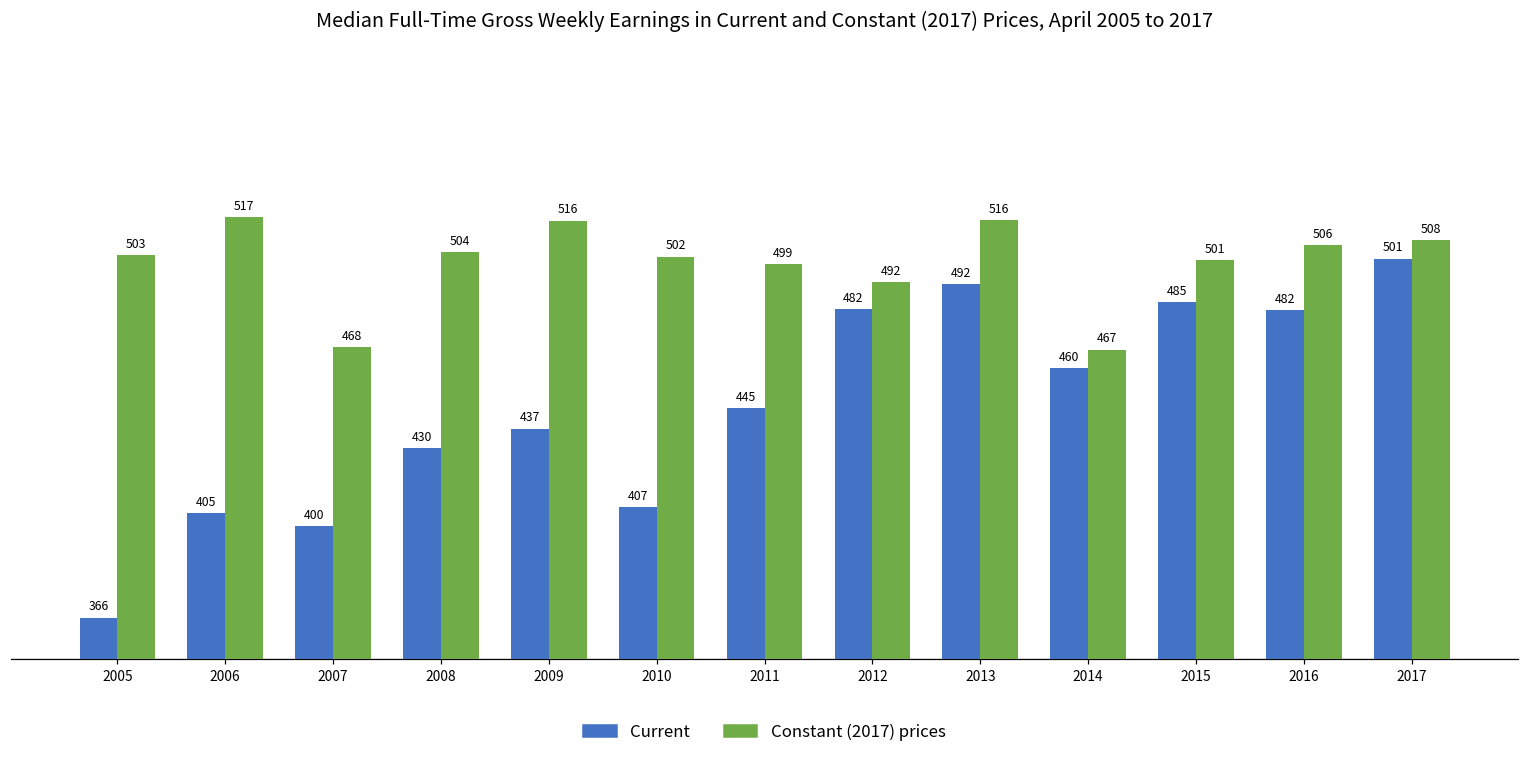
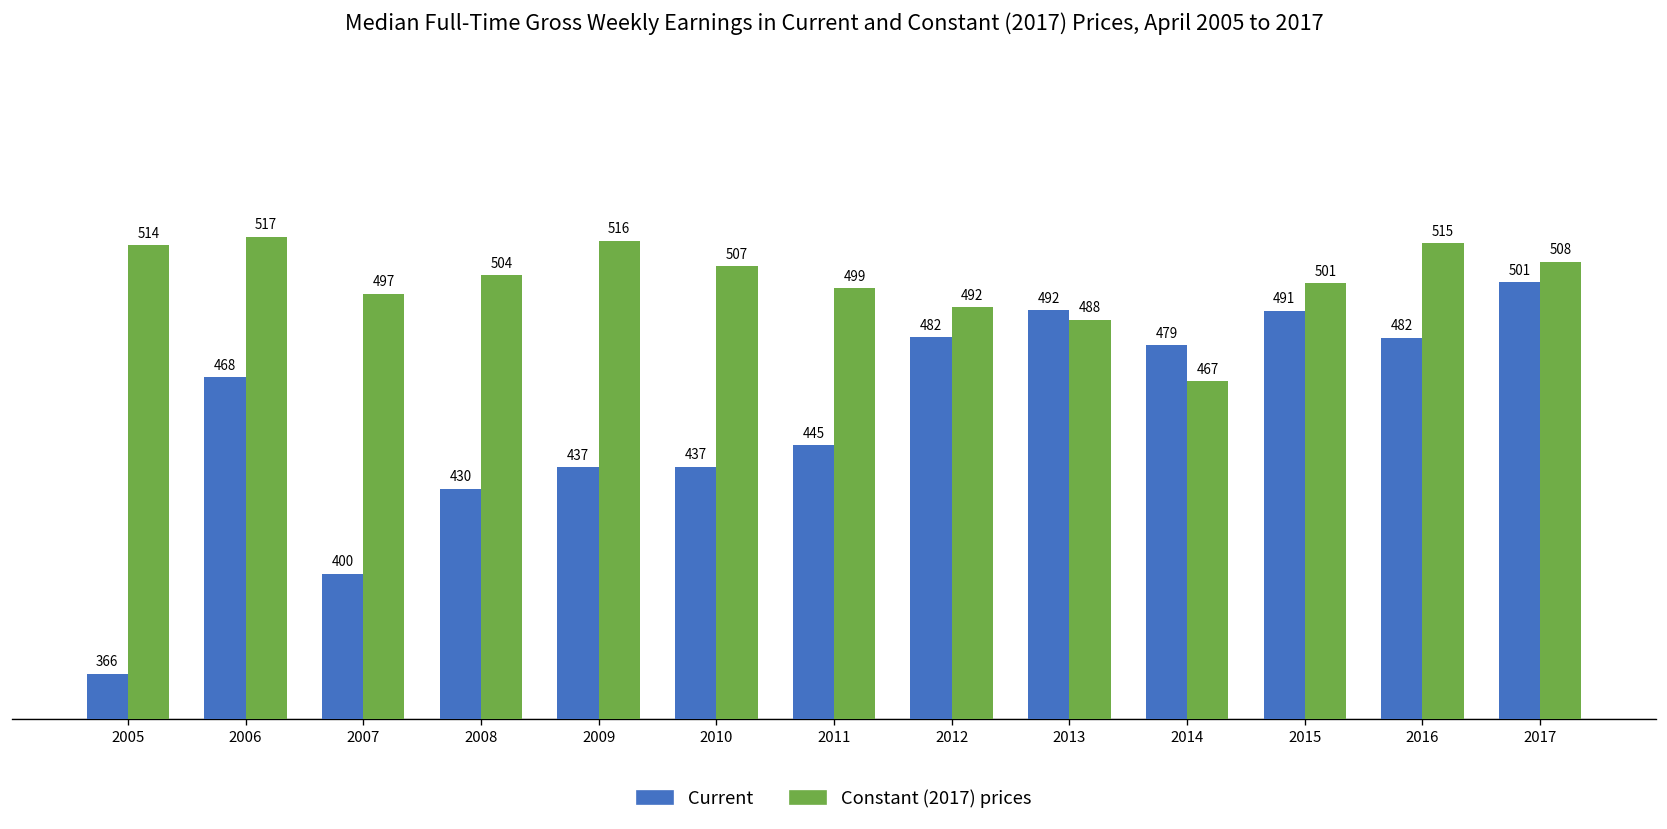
Constant (2017) prices, 2005: 503 -> 514
Current, 2006: 405 -> 468
Constant (2017) prices, 2007: 468 -> 497
Current, 2010: 407 -> 437
Constant (2017) prices, 2010: 502 -> 507
Constant (2017) prices, 2013: 516 -> 488
Current, 2014: 460 -> 479
Current, 2015: 485 -> 491
Constant (2017) prices, 2016: 506 -> 515
